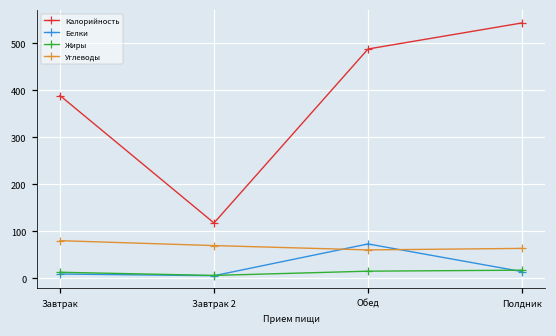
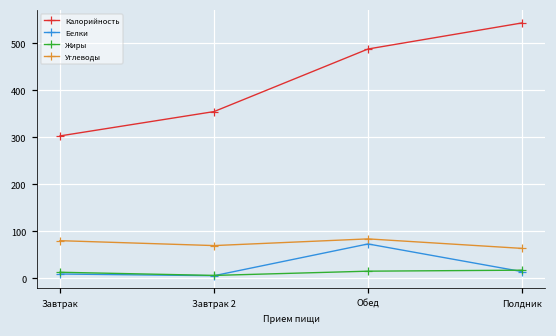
Калорийность, Завтрак: 390 -> 300
Калорийность, Завтрак 2: 120 -> 360
Углеводы, Обед: 60 -> 80
